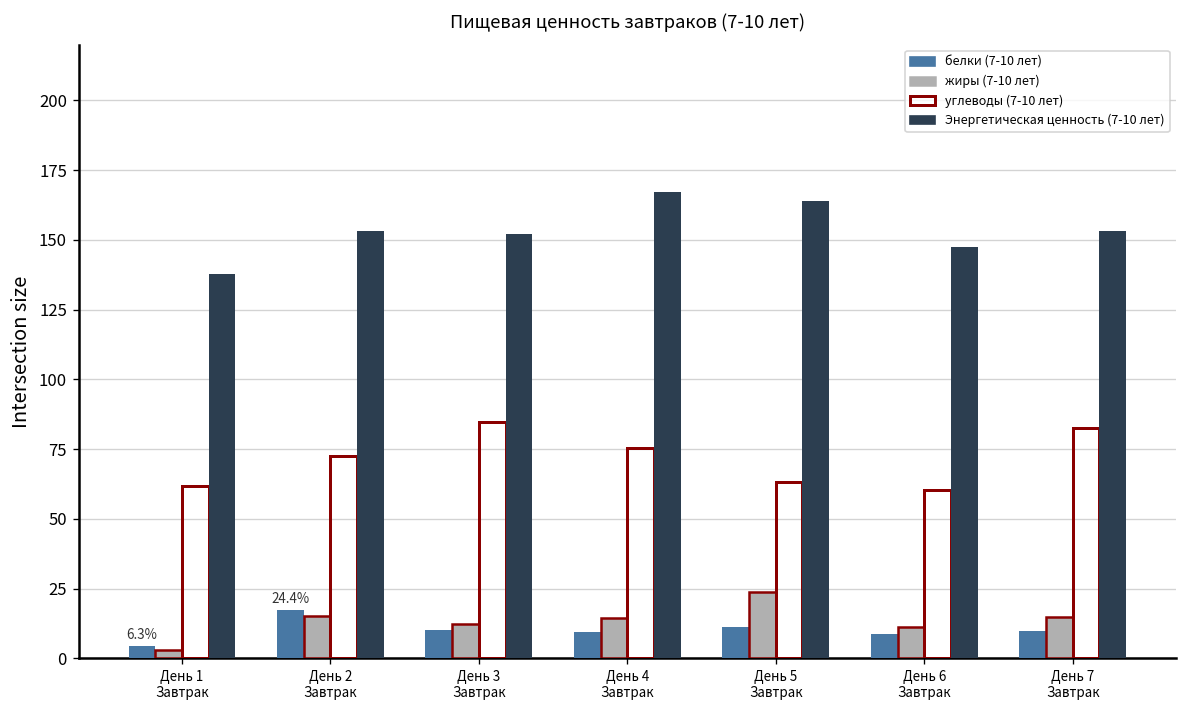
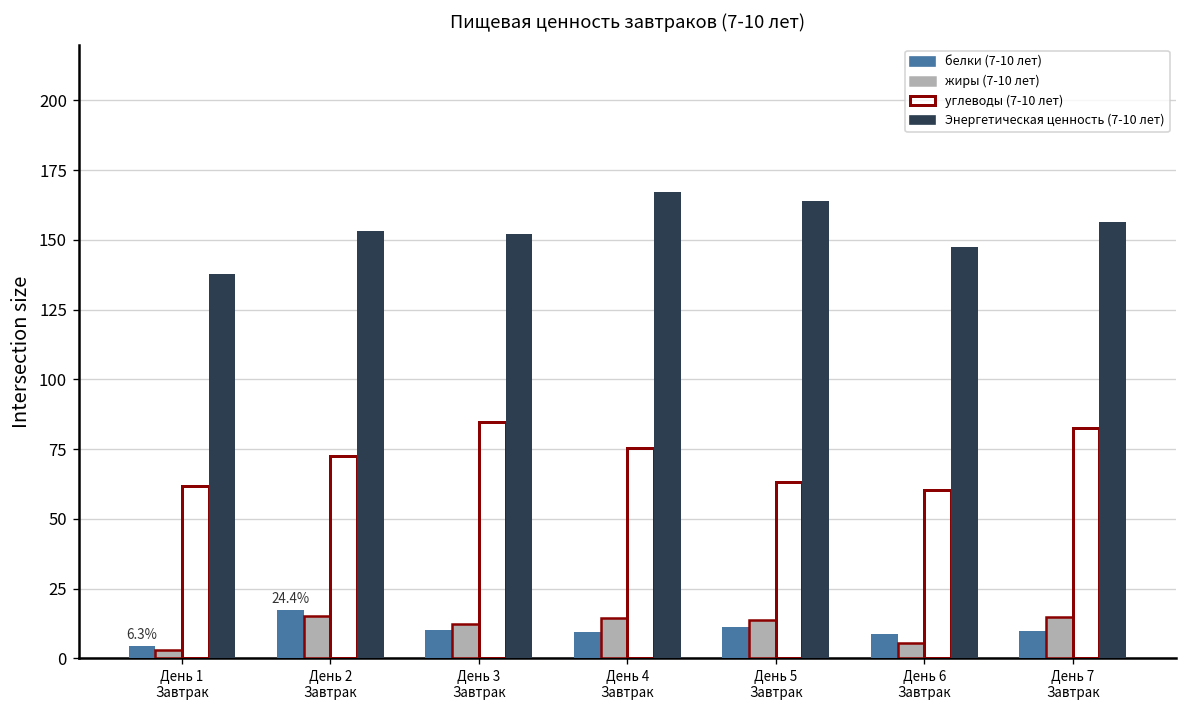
жиры (7-10 лет), День 5 Завтрак: 24 -> 14
жиры (7-10 лет), День 6 Завтрак: 11 -> 5
Энергетическая ценность (7-10 лет), День 7 Завтрак: 153 -> 157
